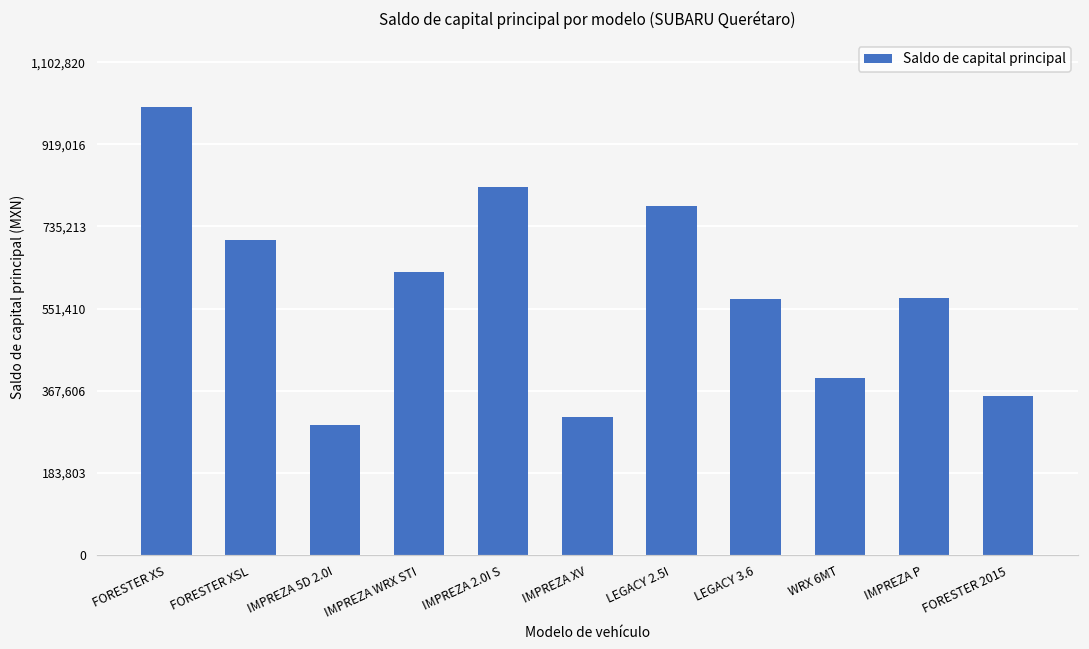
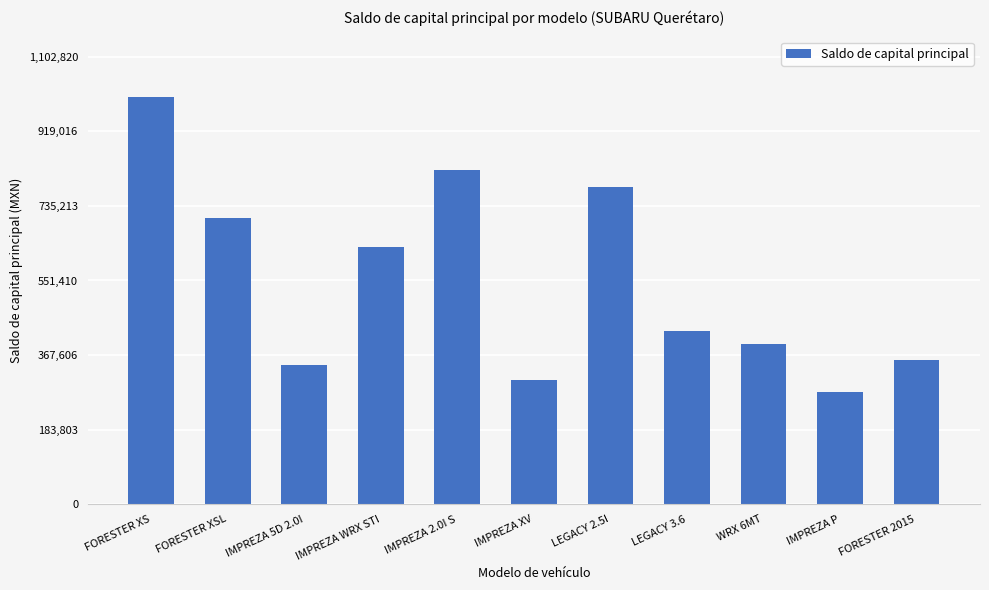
IMPREZA 5D 2.0I: 290,000 -> 340,000
LEGACY 3.6: 570,000 -> 430,000
IMPREZA P: 580,000 -> 280,000
